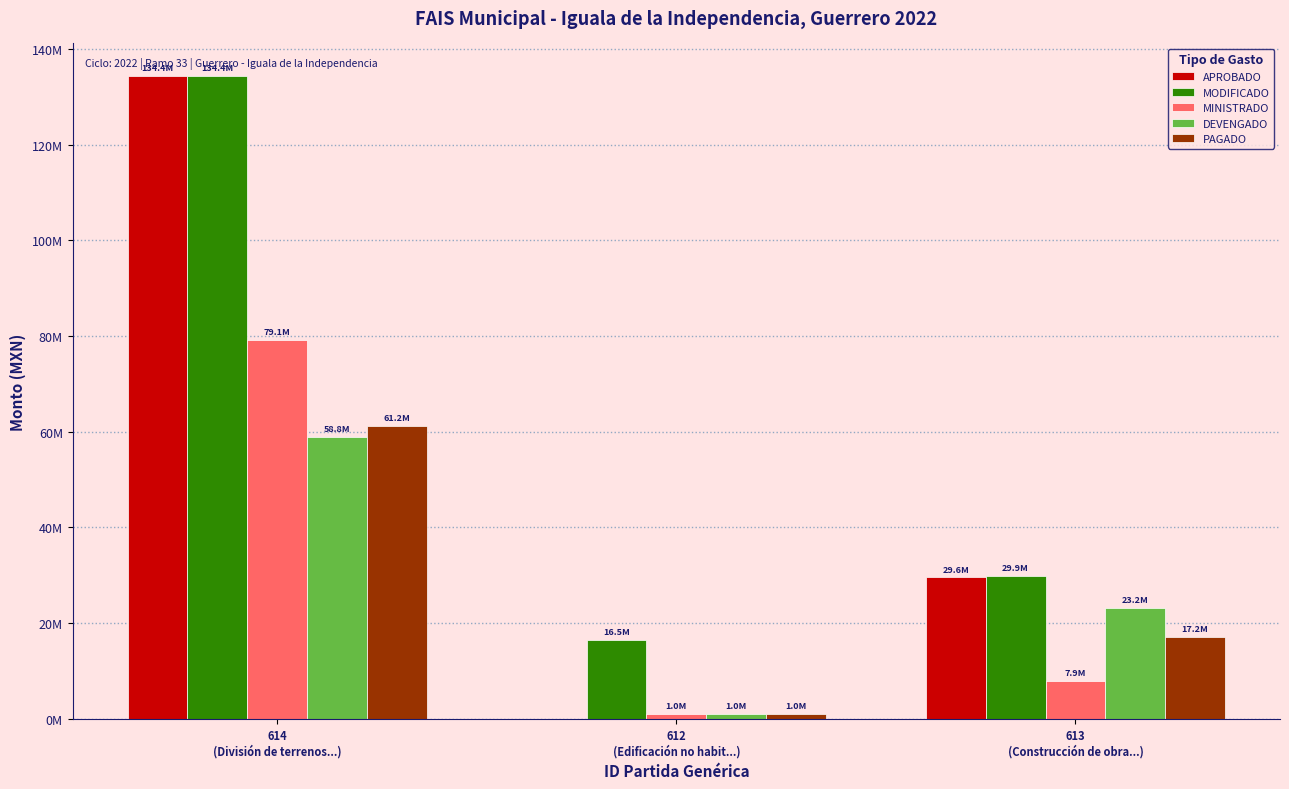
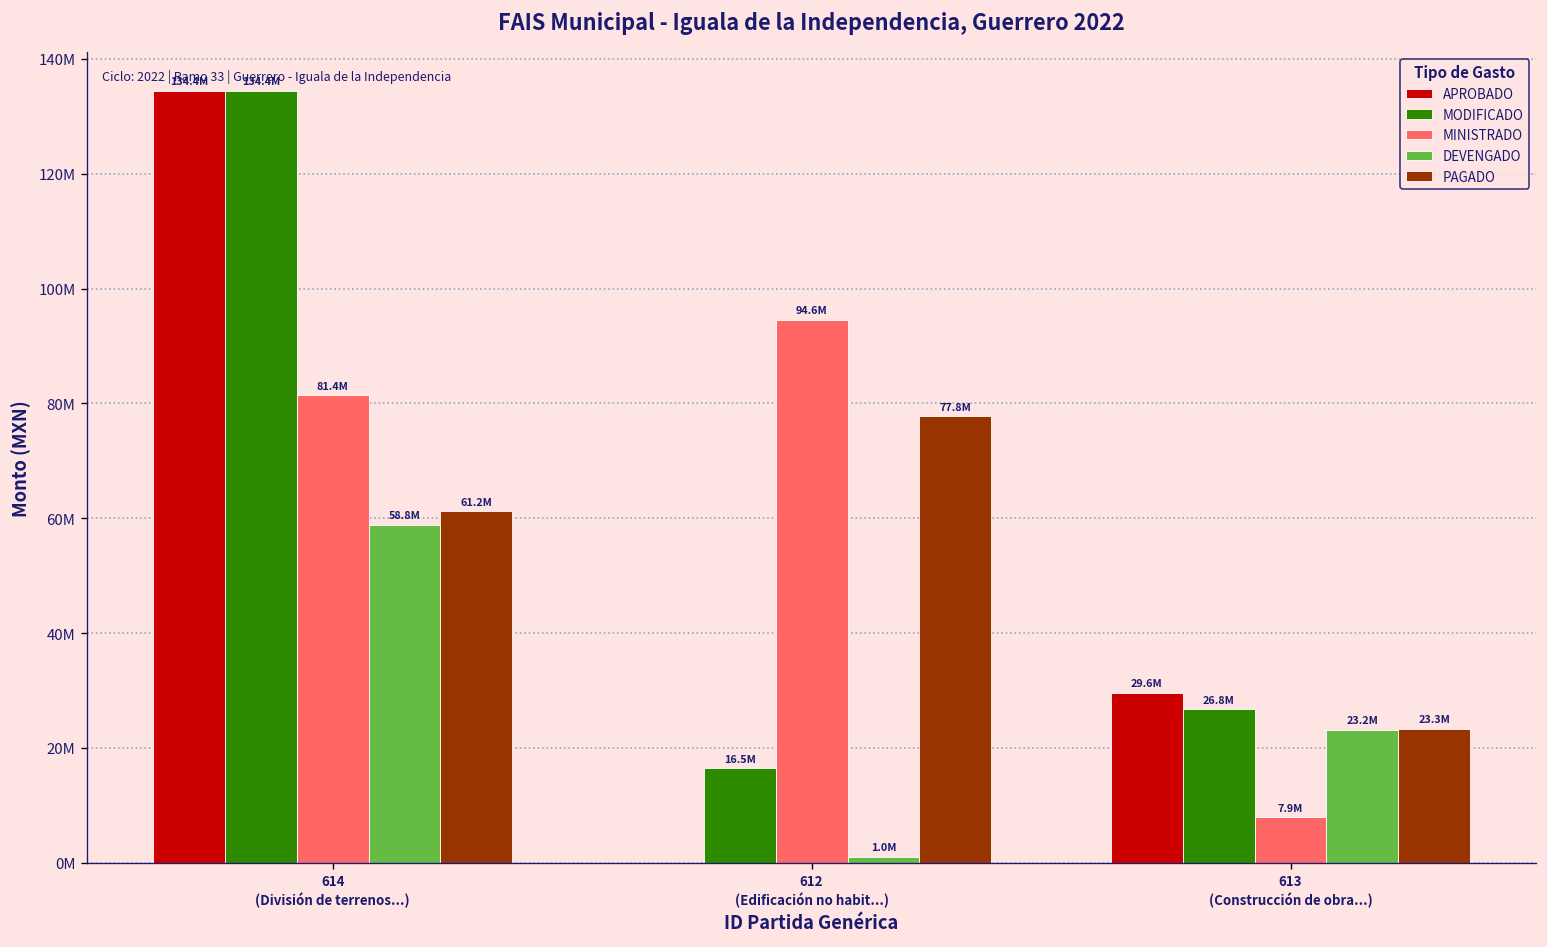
MINISTRADO, 614 (División de terrenos...): 79.1M -> 81.4M
MINISTRADO, 612 (Edificación no habit...): 1.0M -> 94.6M
PAGADO, 612 (Edificación no habit...): 1.0M -> 77.8M
MODIFICADO, 613 (Construcción de obra...): 29.9M -> 26.8M
PAGADO, 613 (Construcción de obra...): 17.2M -> 23.3M
